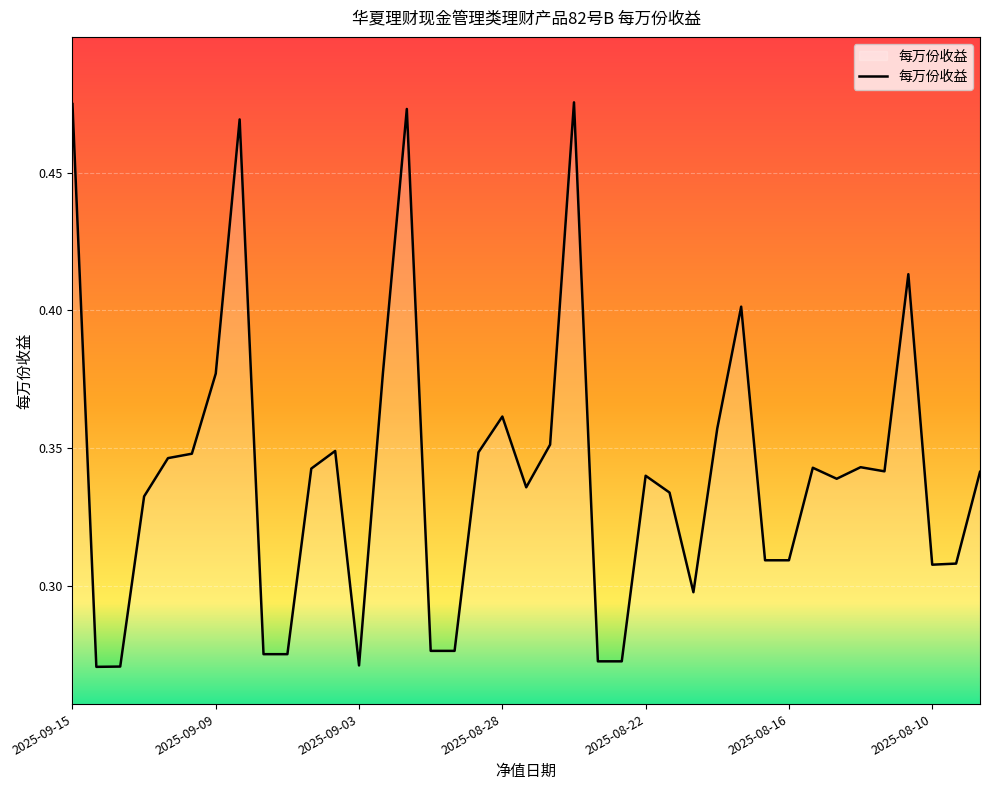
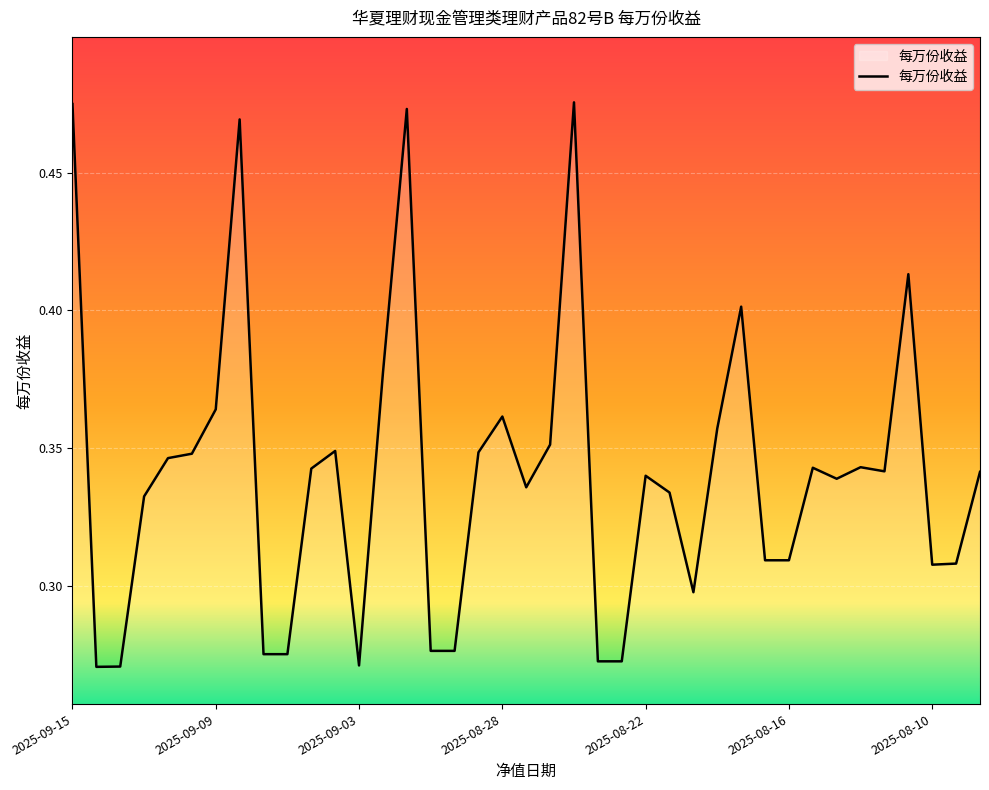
2025-09-09: 0.377 -> 0.364
